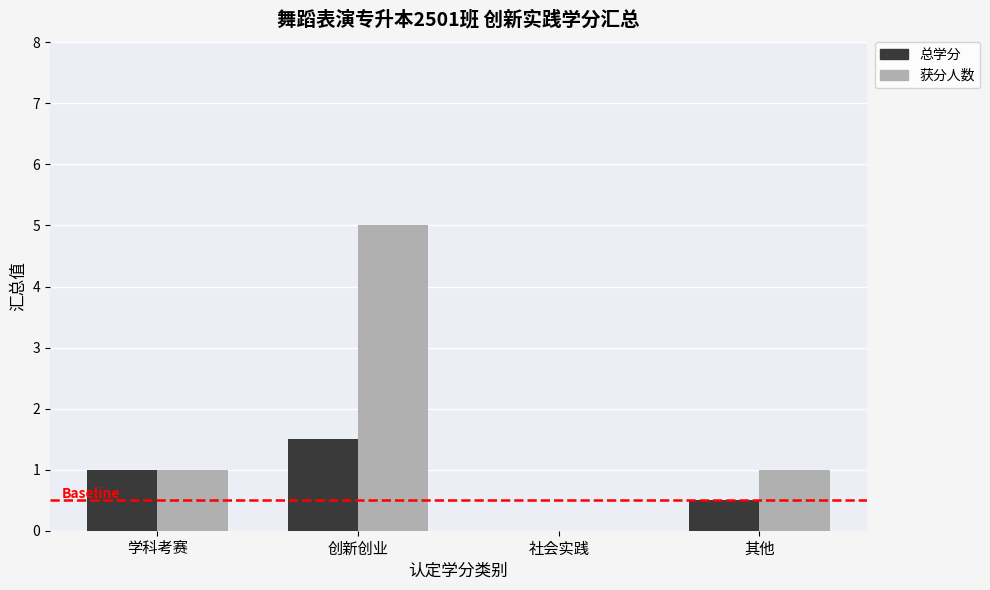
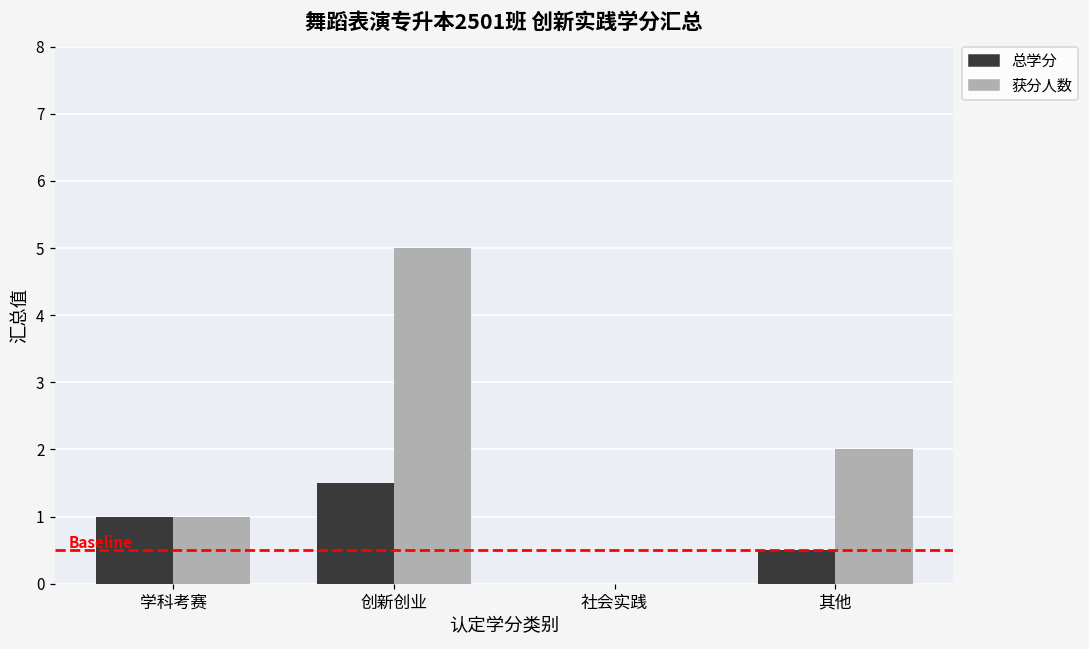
获分人数, 其他: 1 -> 2
